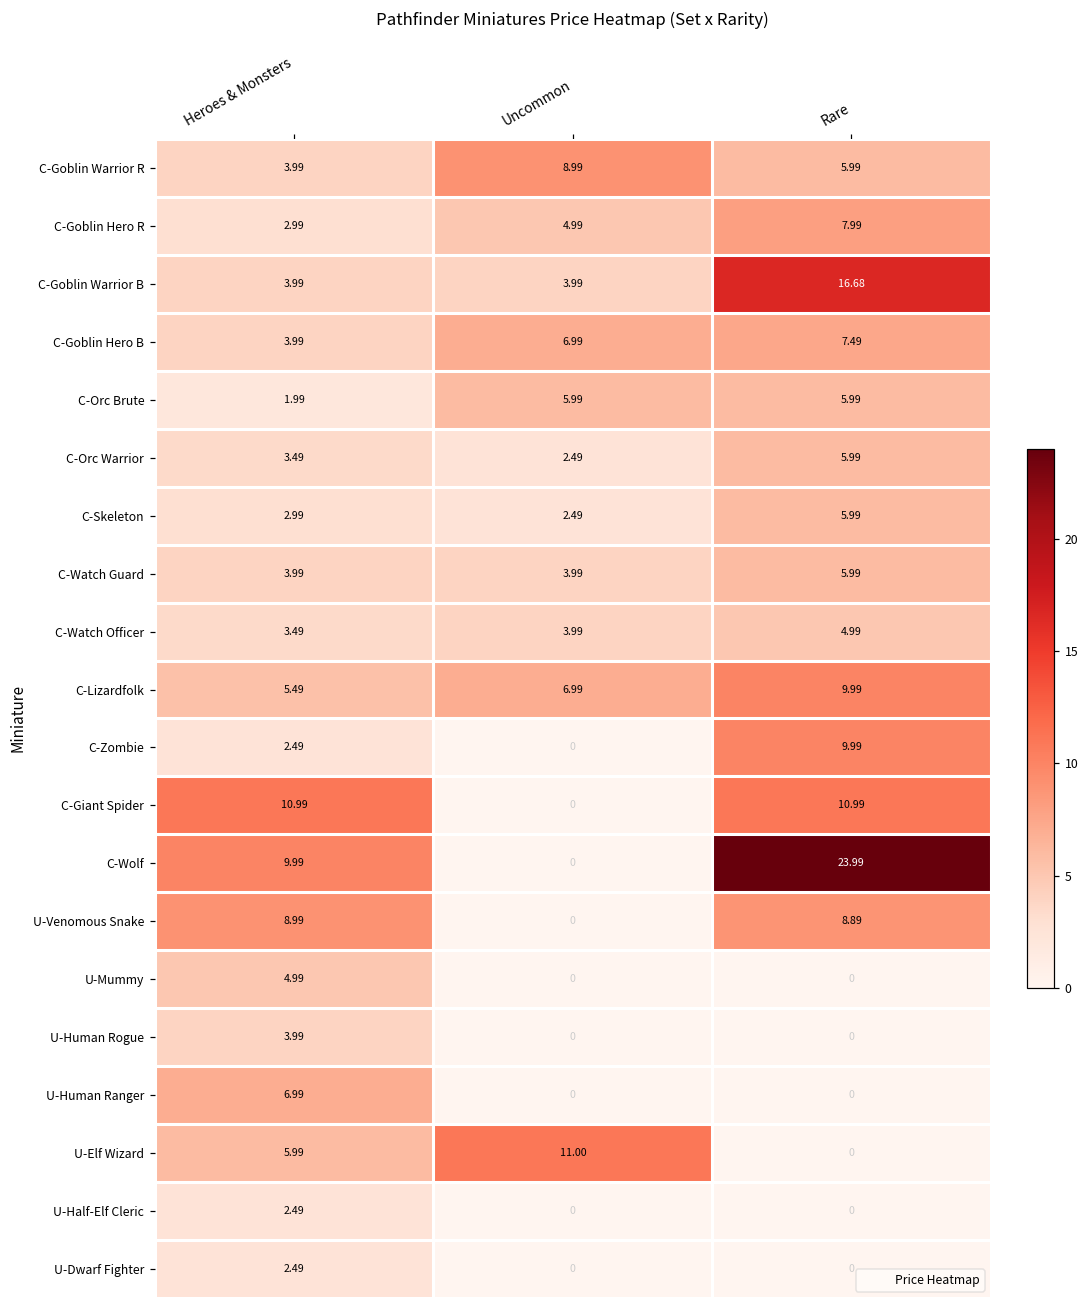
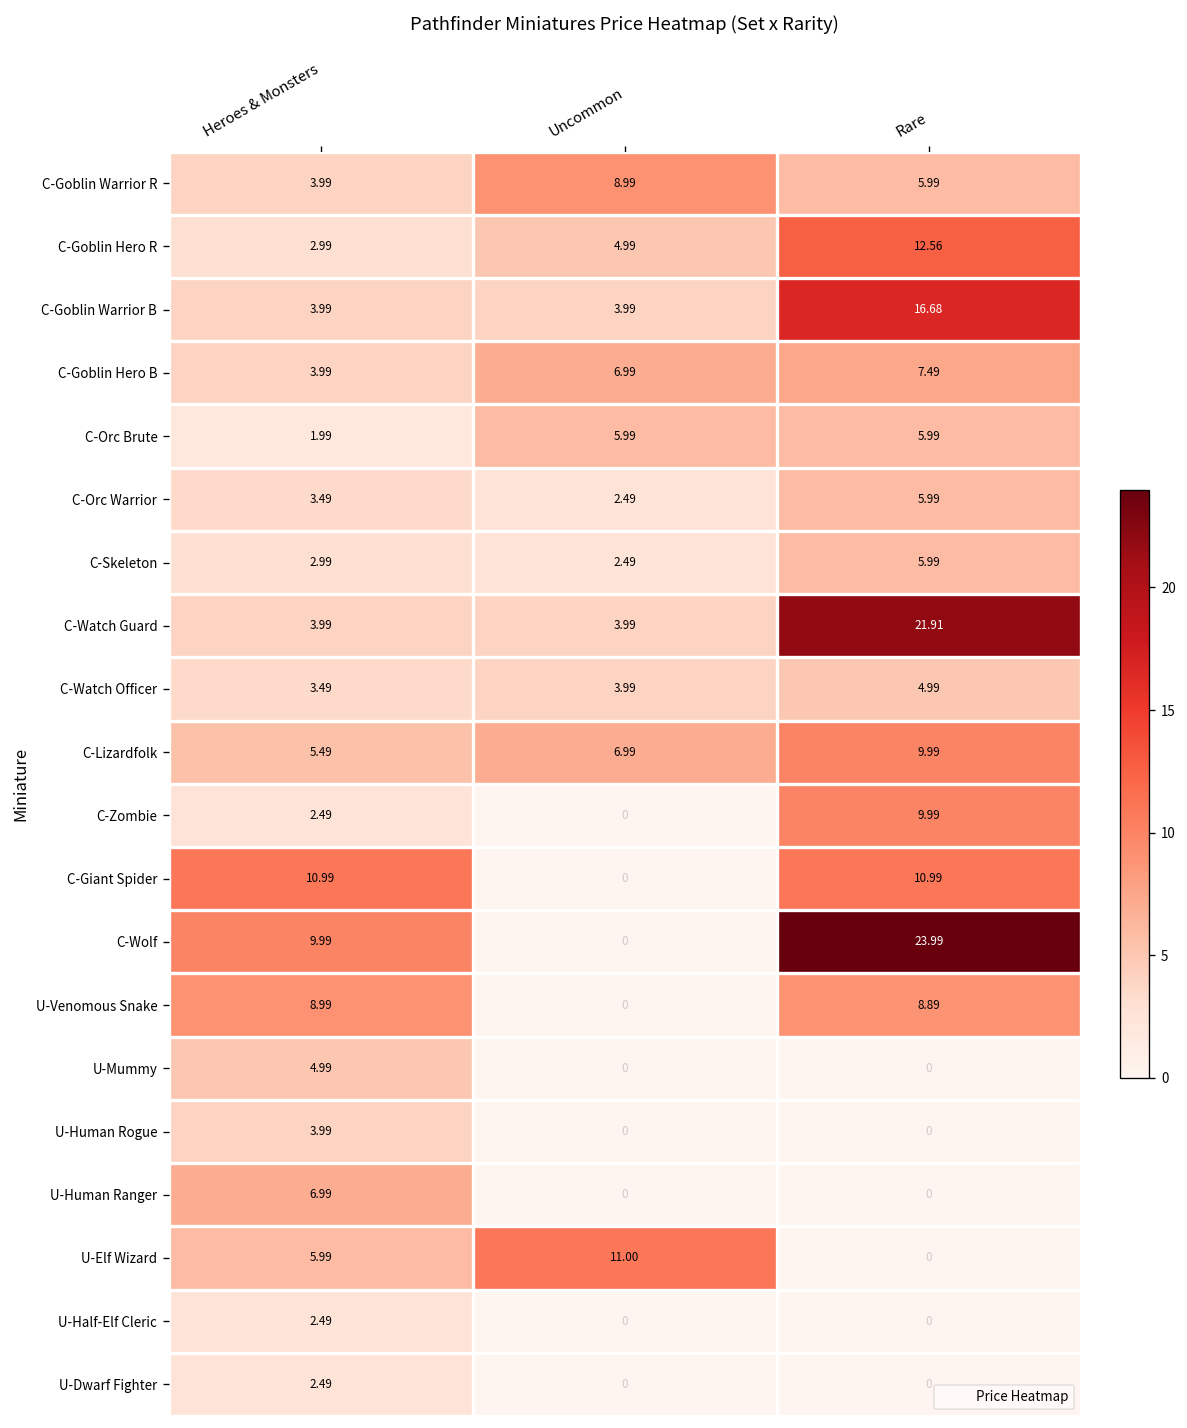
C-Goblin Hero R, Rare: 7.99 -> 12.56
C-Watch Guard, Rare: 5.99 -> 21.91
